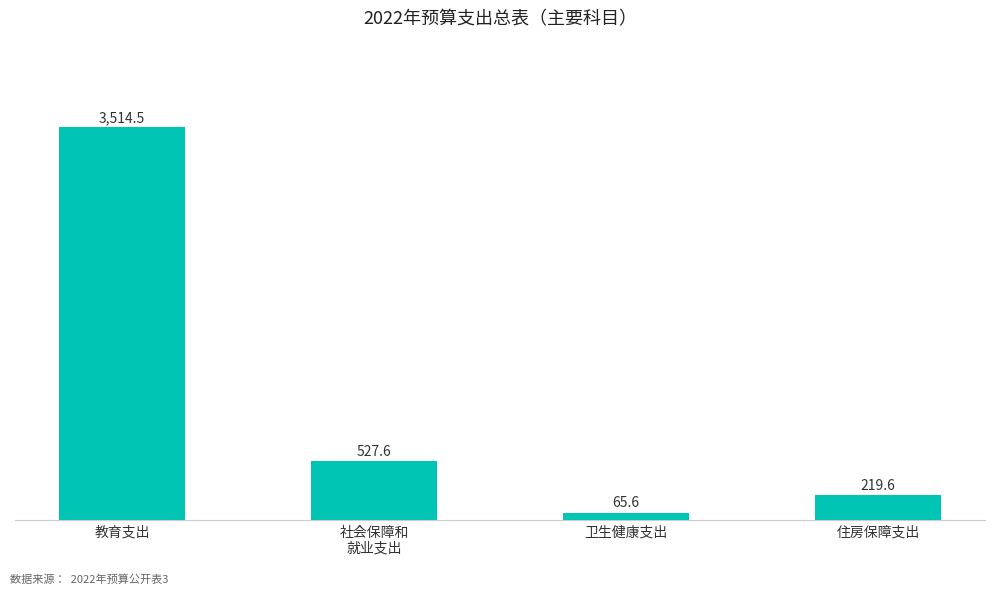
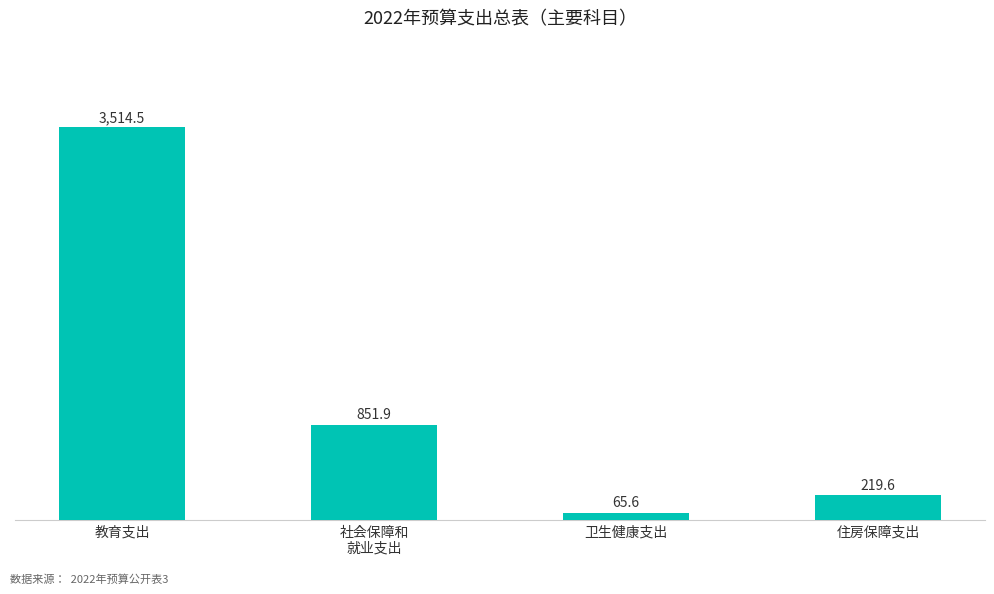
社会保障和 就业支出: 527.6 -> 851.9
